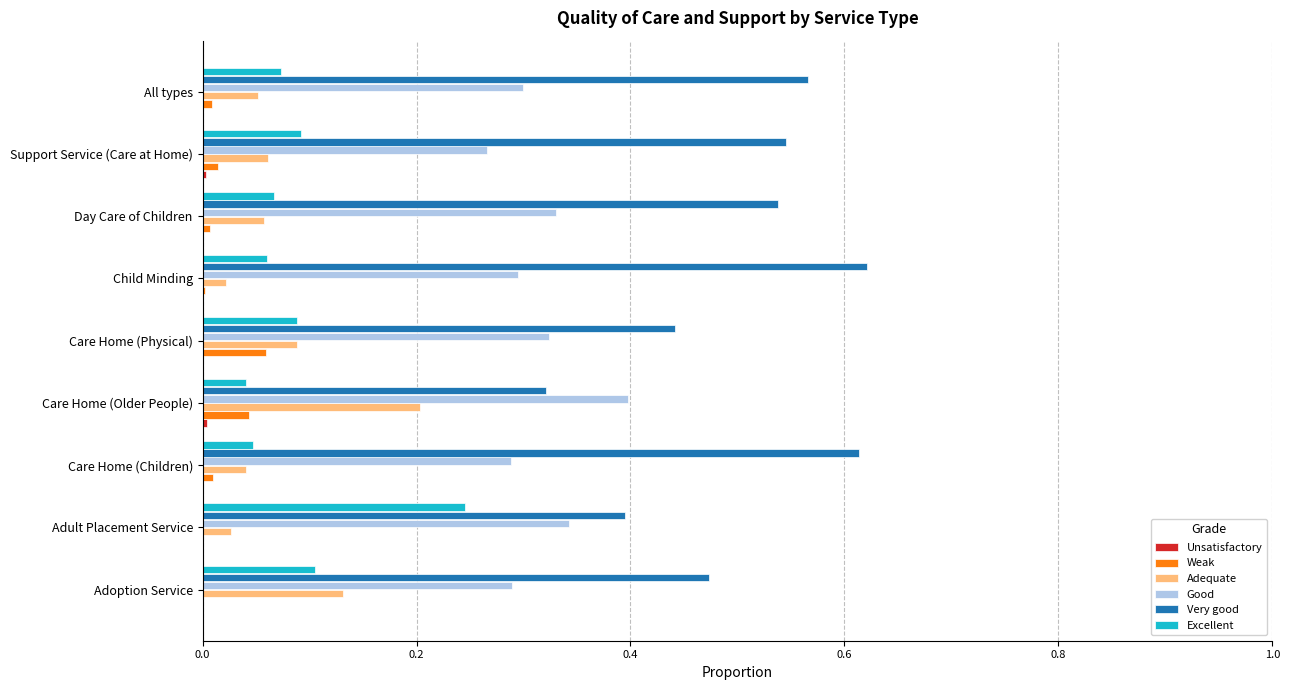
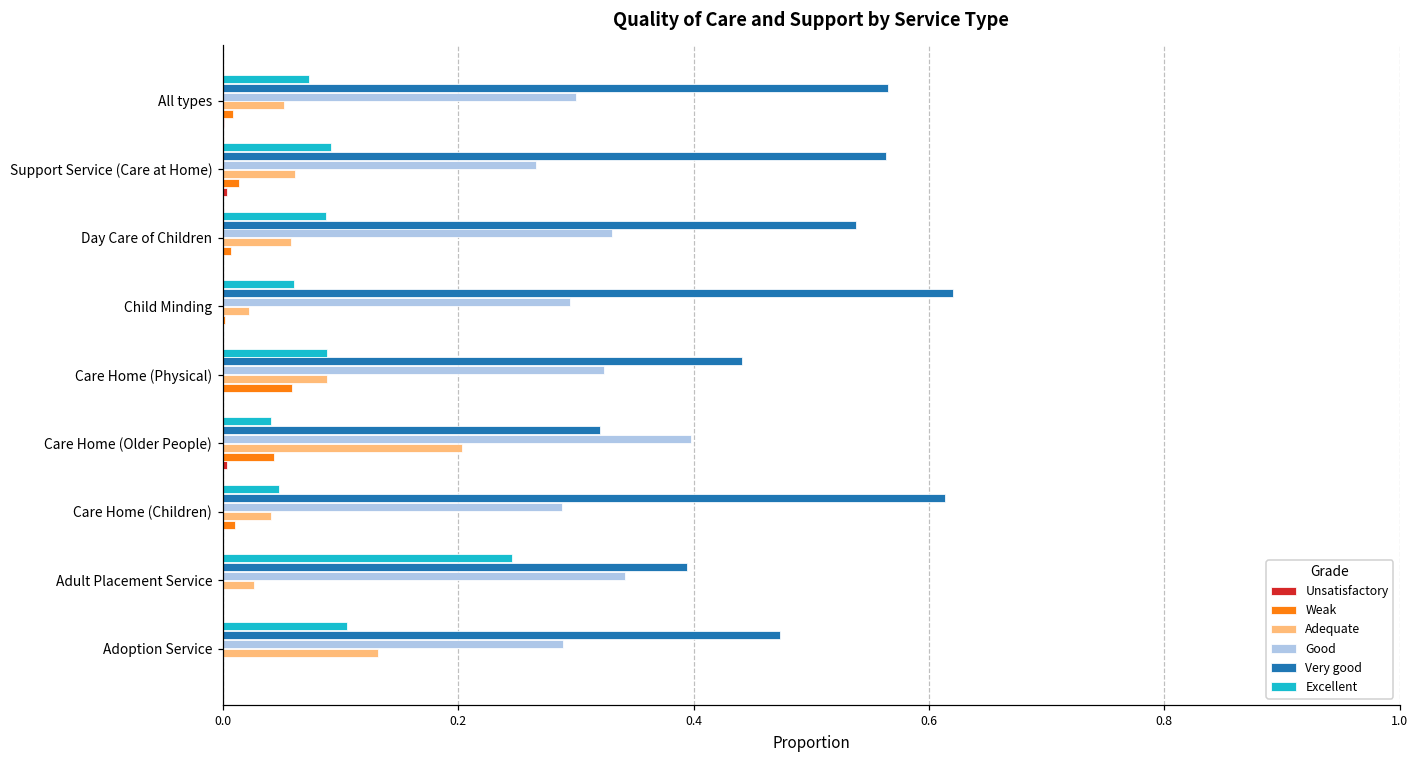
Very good, Support Service (Care at Home): 0.545 -> 0.563
Excellent, Day Care of Children: 0.067 -> 0.087
